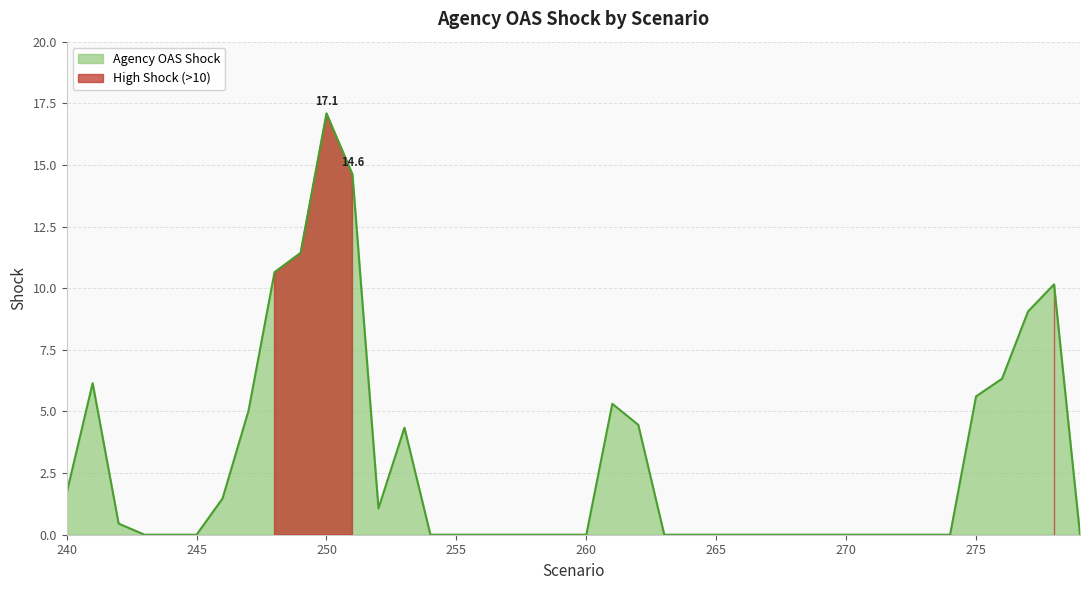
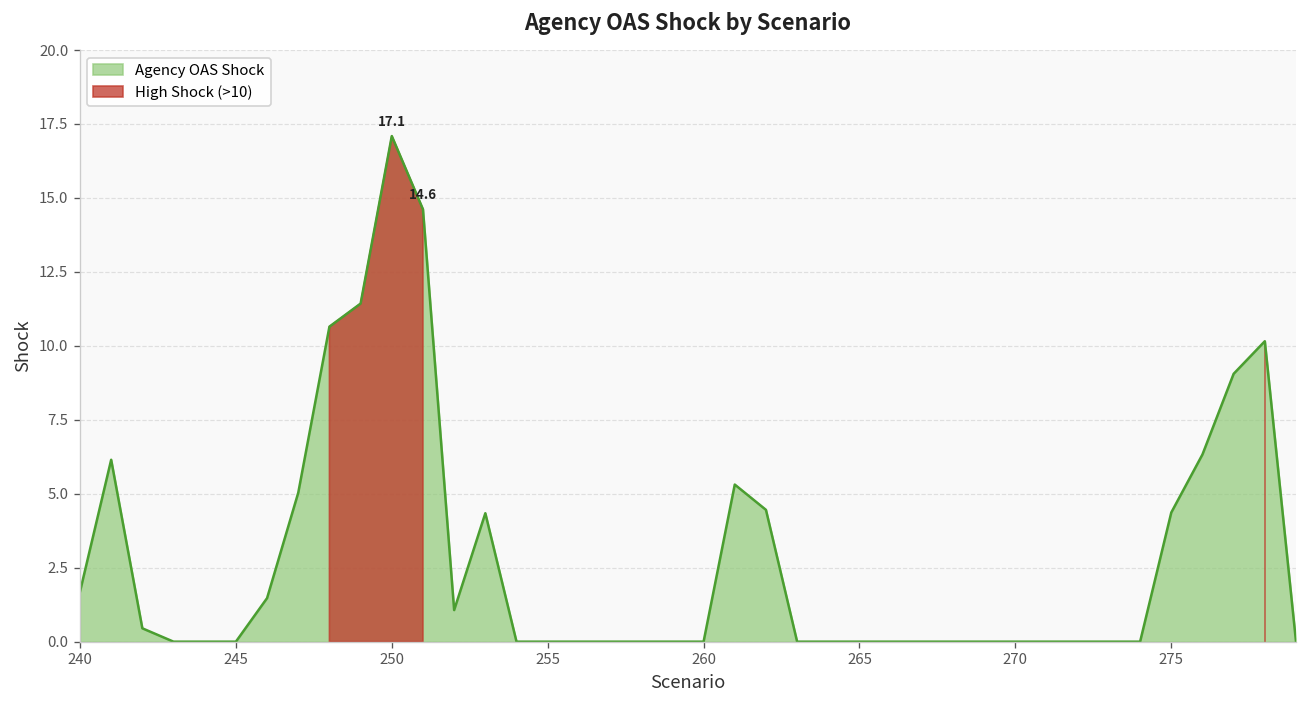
275: 5.6 -> 4.4
